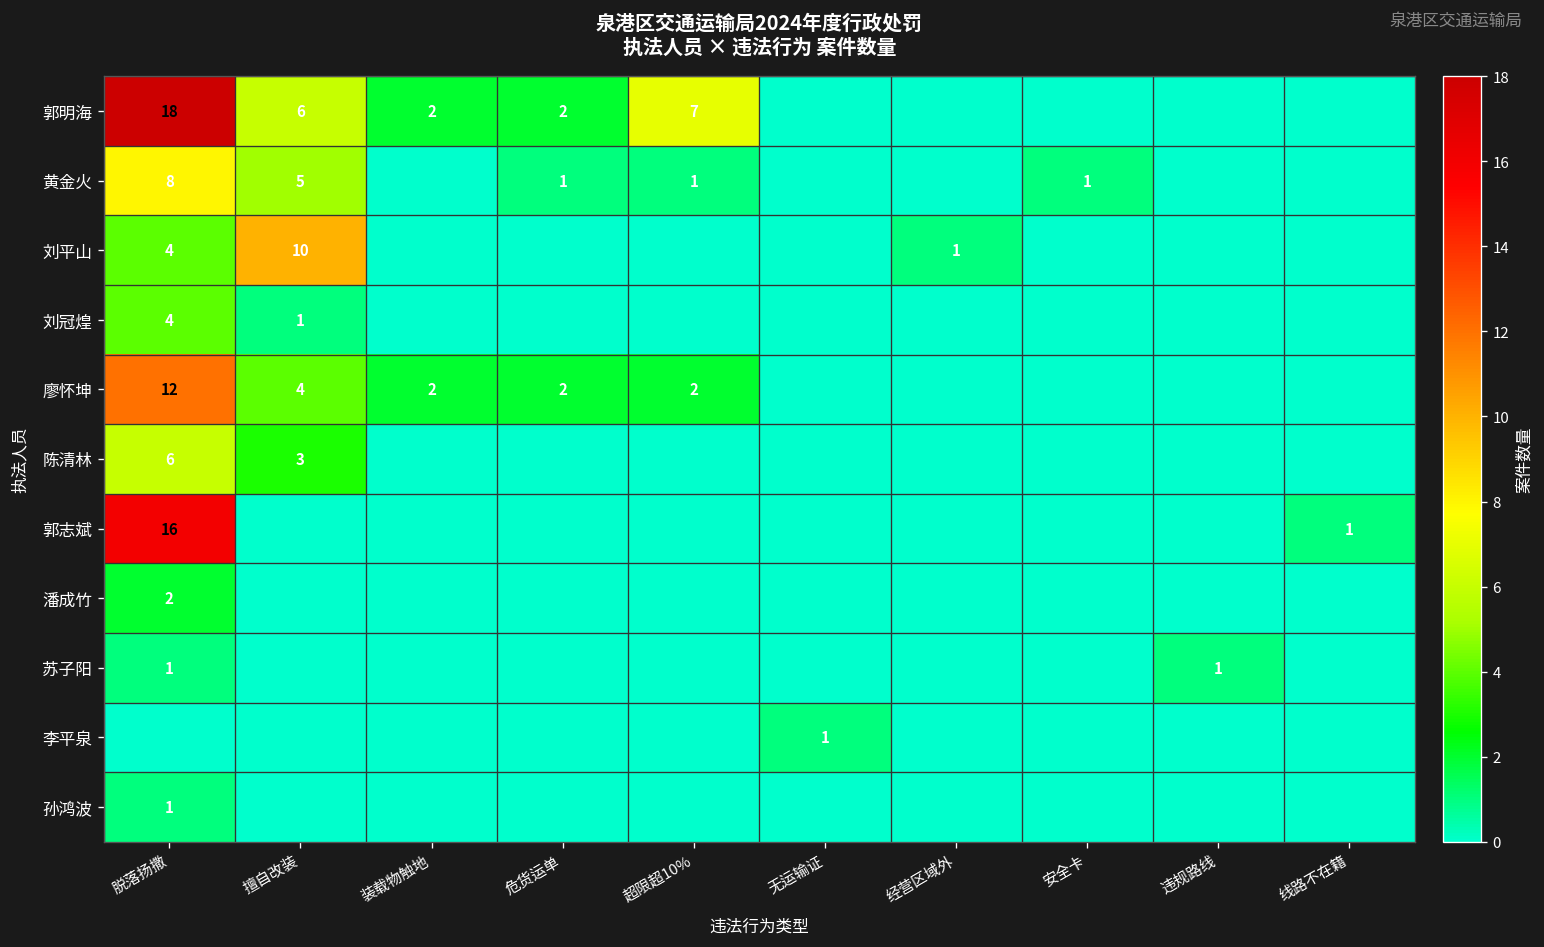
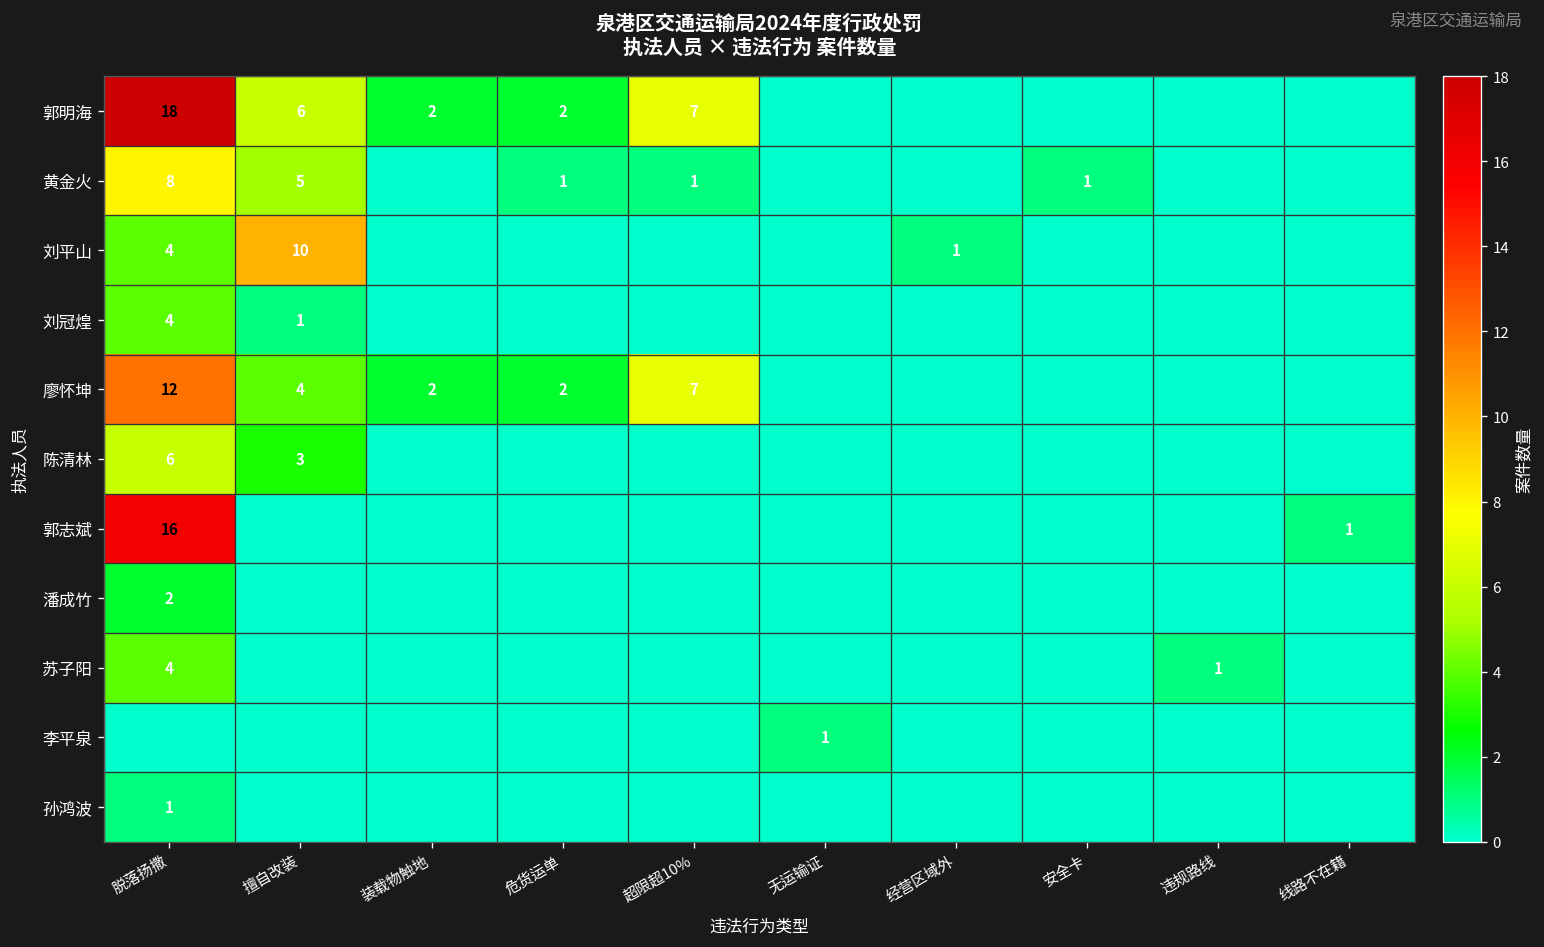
廖怀坤, 超限超10%: 2 -> 7
苏子阳, 脱落扬撒: 1 -> 4
